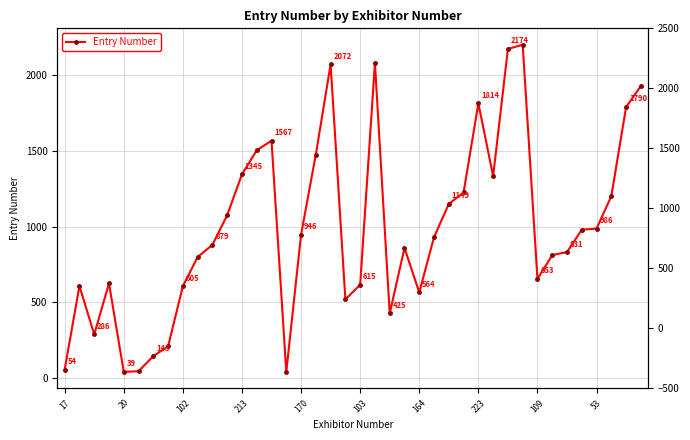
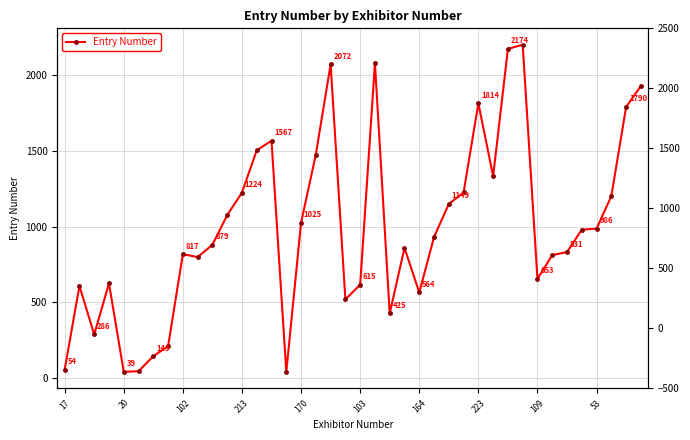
102: 605 -> 817
213: 1345 -> 1224
170: 946 -> 1025
